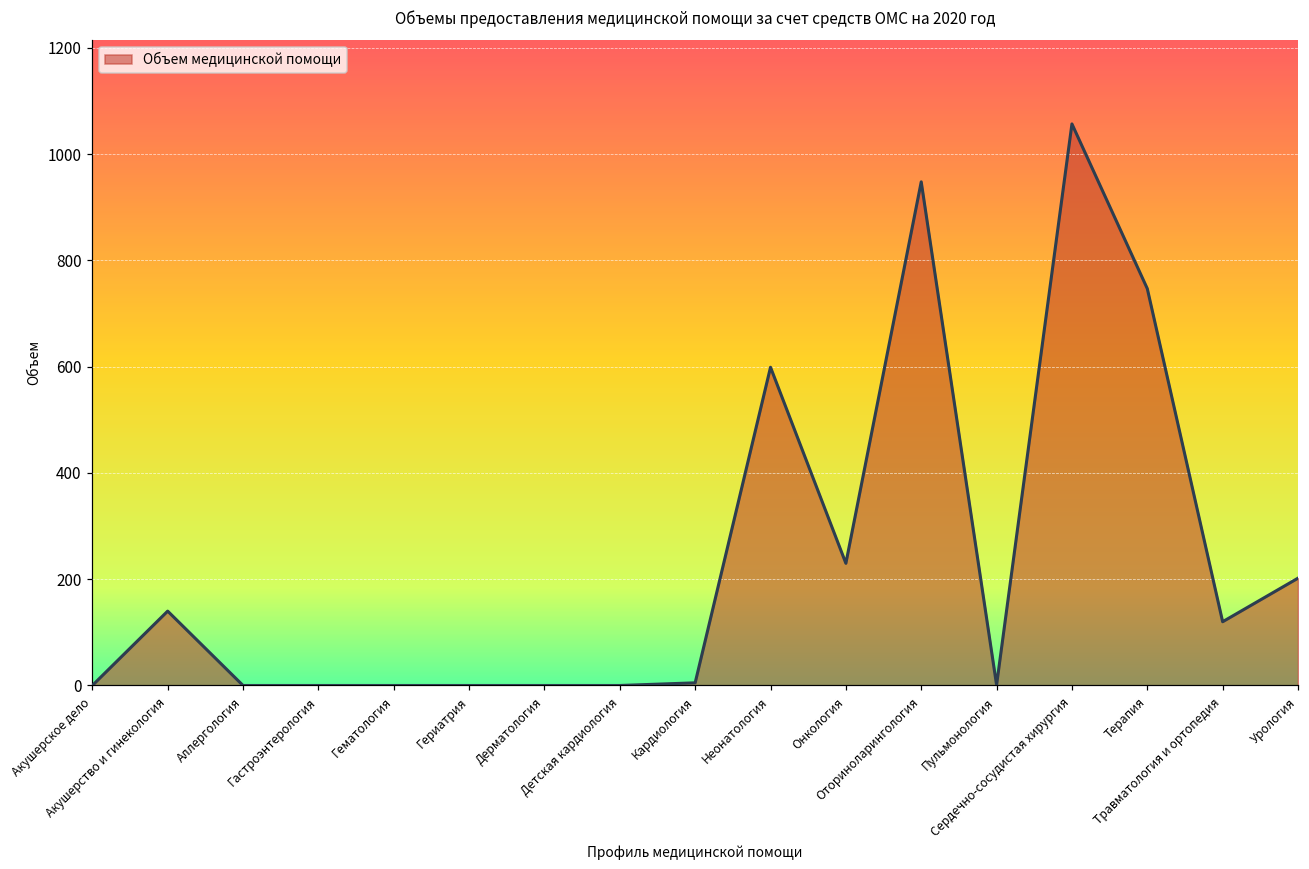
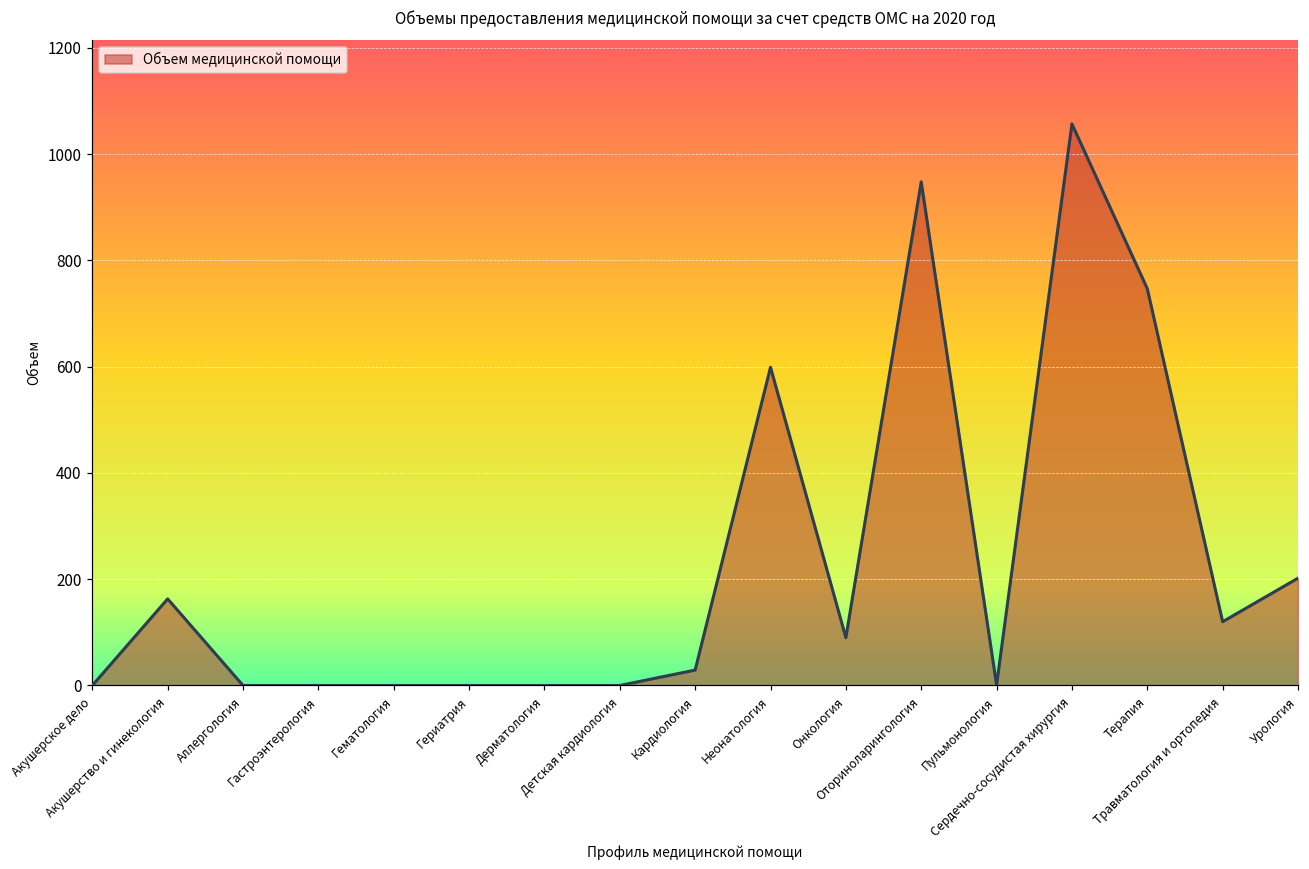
Акушерство и гинекология: 140 -> 160
Кардиология: 10 -> 30
Онкология: 230 -> 90
